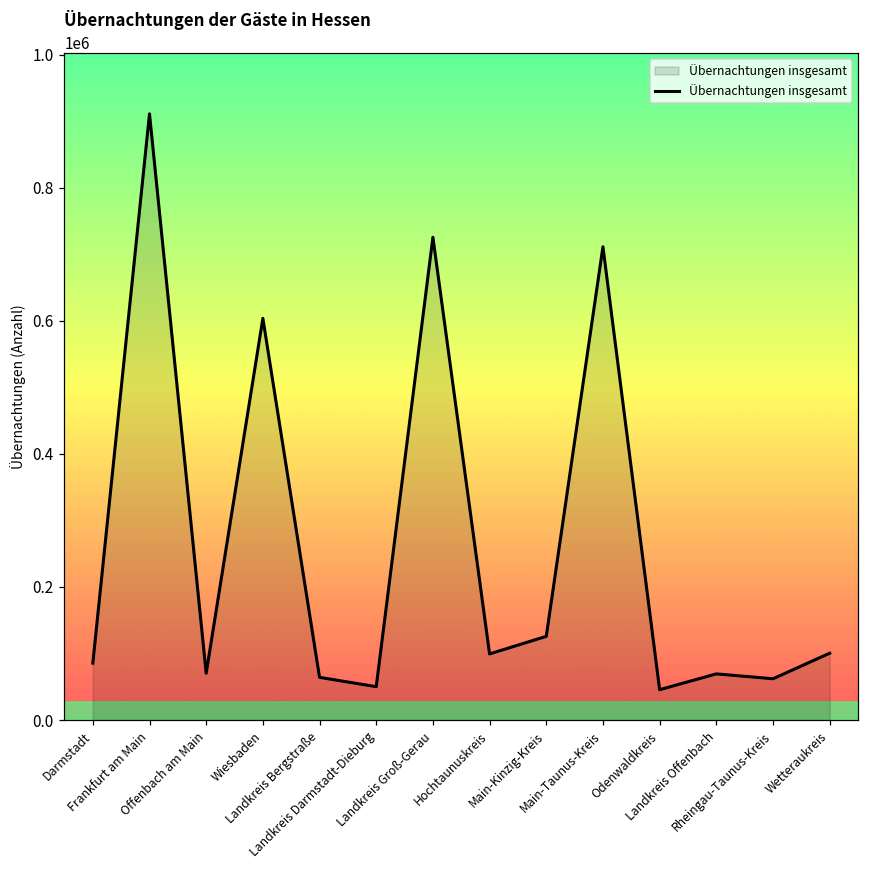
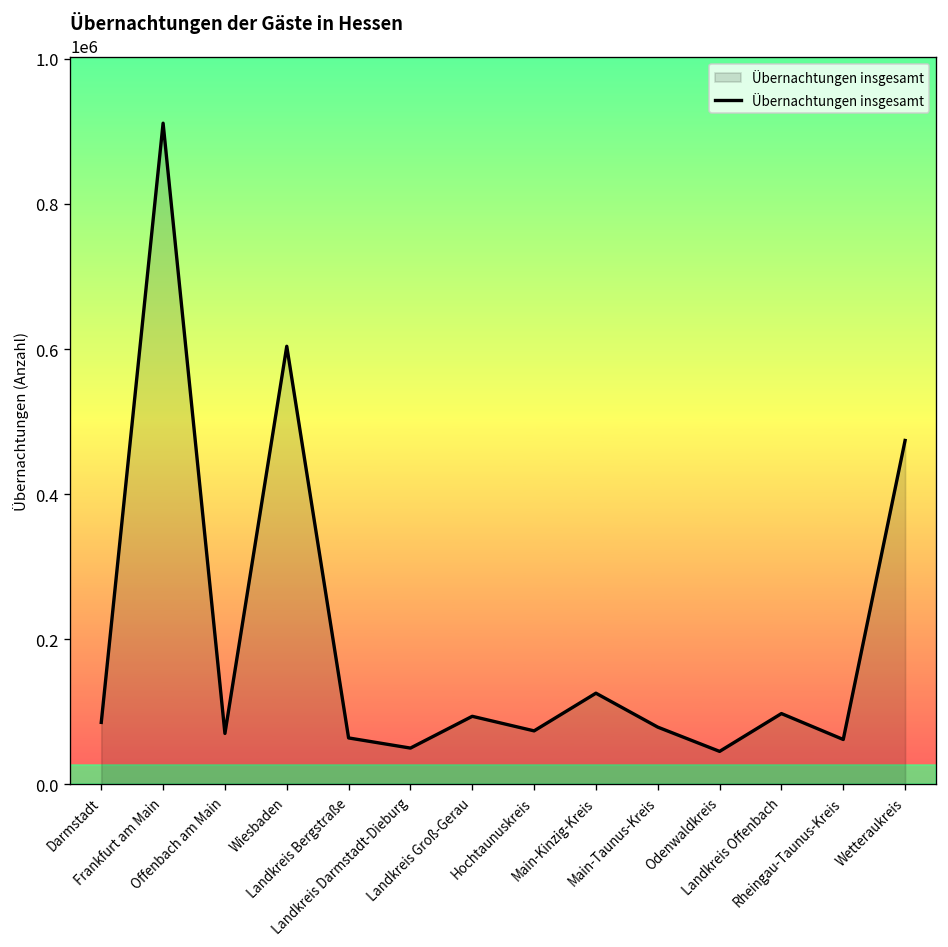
Landkreis Groß-Gerau: 730000 -> 90000
Hochtaunuskreis: 100000 -> 70000
Main-Taunus-Kreis: 710000 -> 80000
Landkreis Offenbach: 70000 -> 100000
Wetteraukreis: 100000 -> 470000
